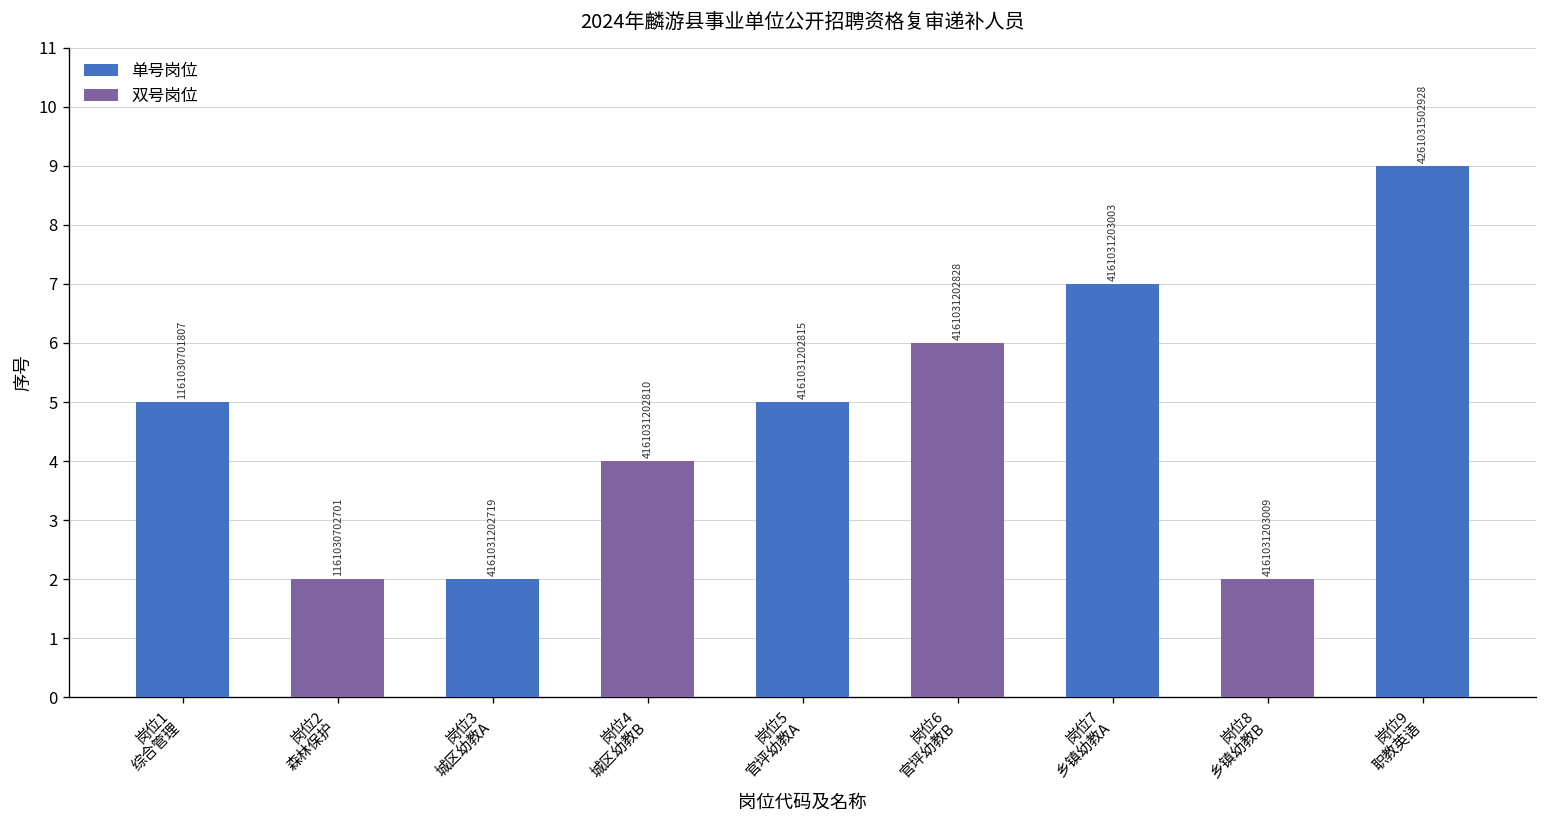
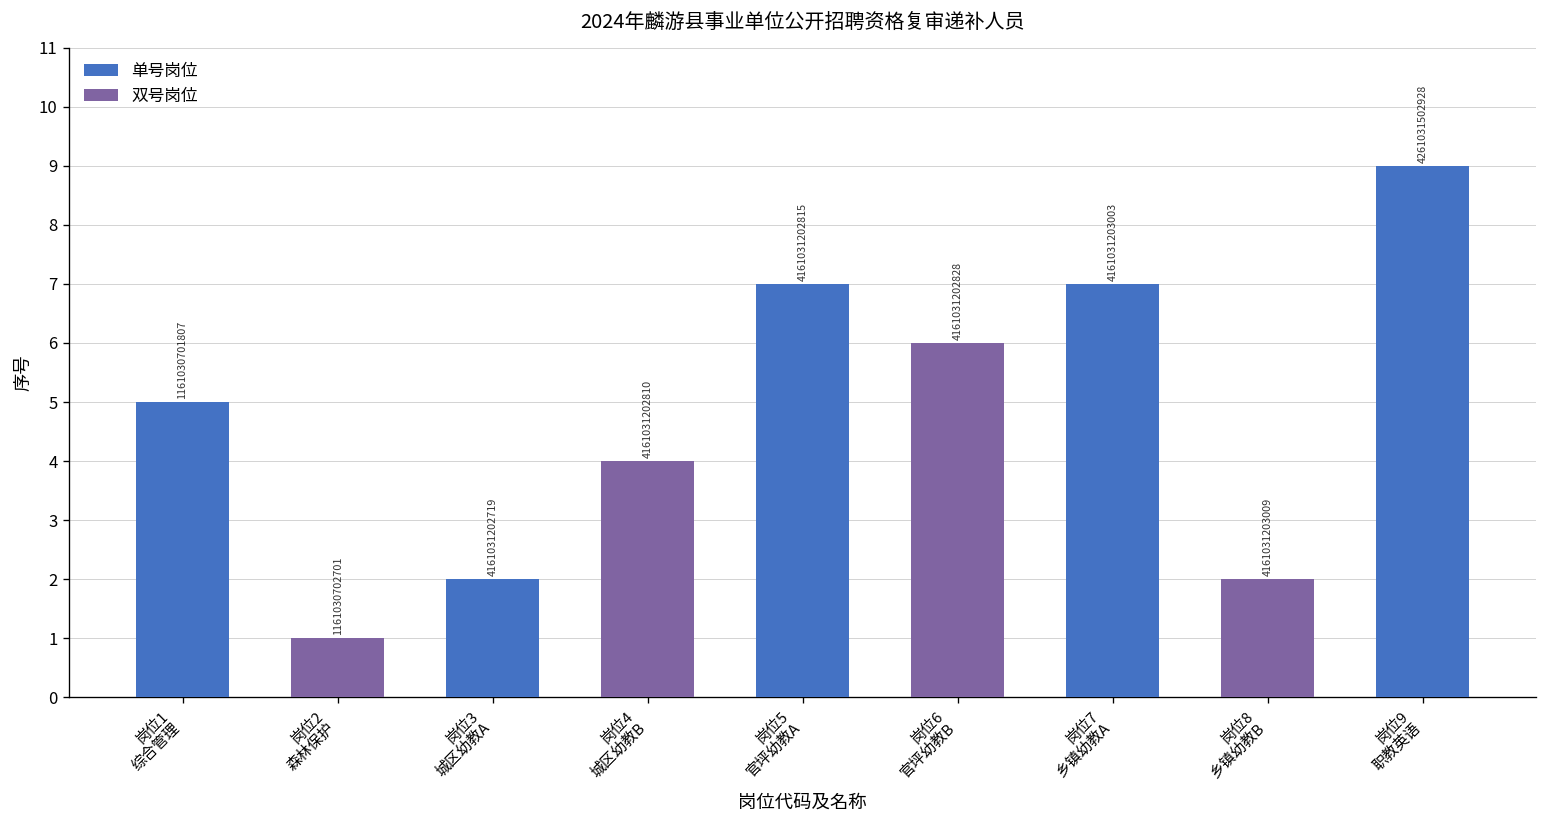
岗位2 森林保护: 2 -> 1
岗位5 官坪幼教A: 5 -> 7
